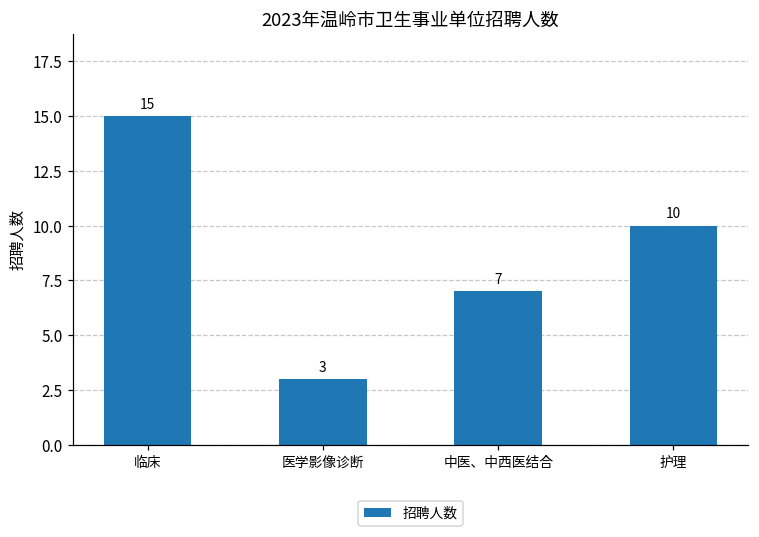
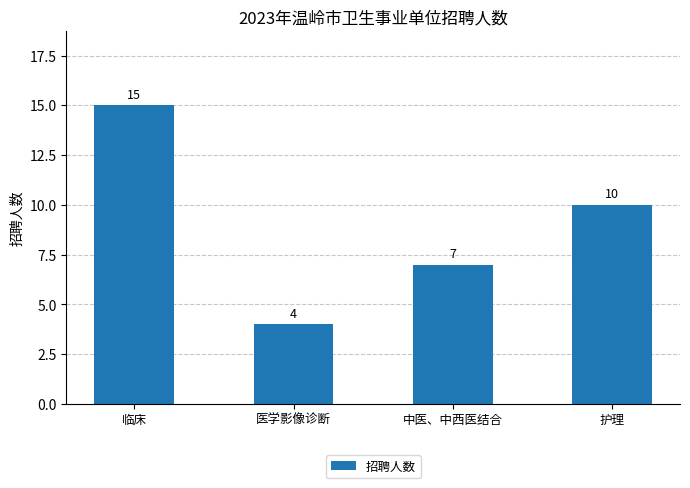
医学影像诊断: 3 -> 4
